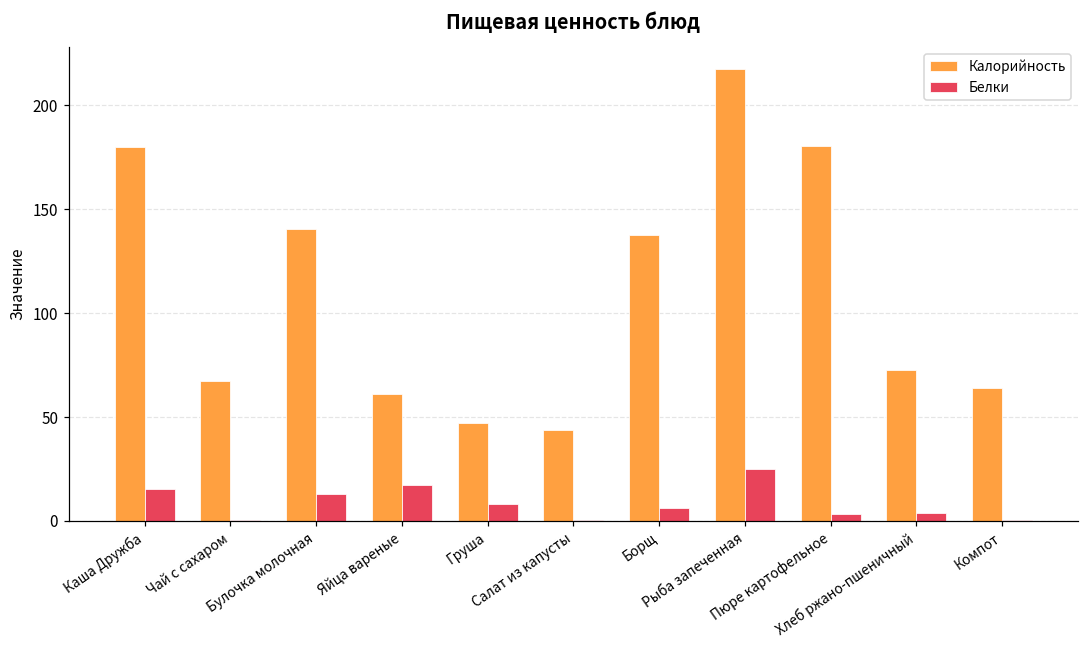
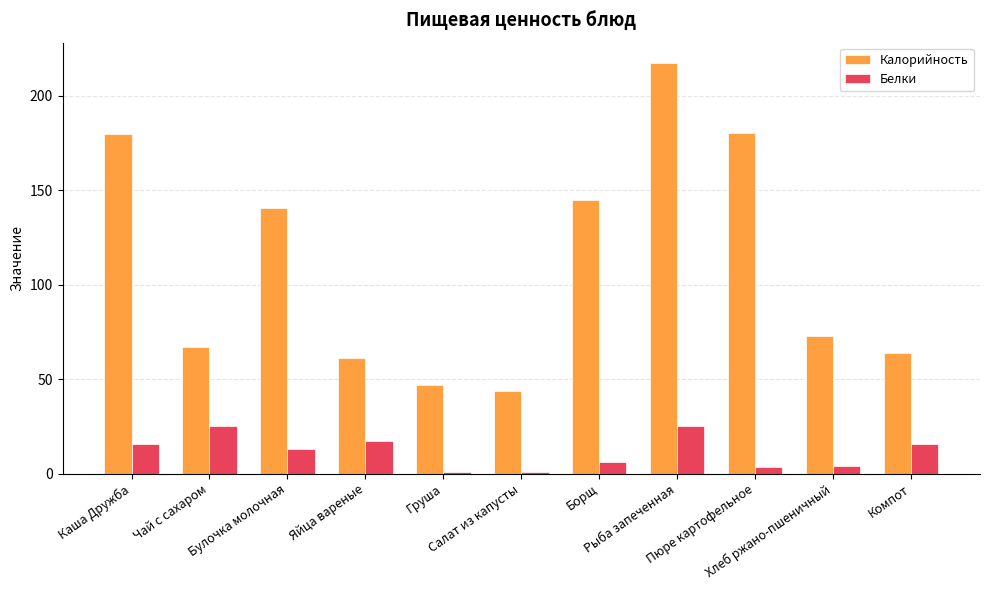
Белки, Чай с сахаром: 0 -> 25
Белки, Груша: 8 -> 1
Калорийность, Борщ: 138 -> 145
Белки, Компот: 0 -> 15
